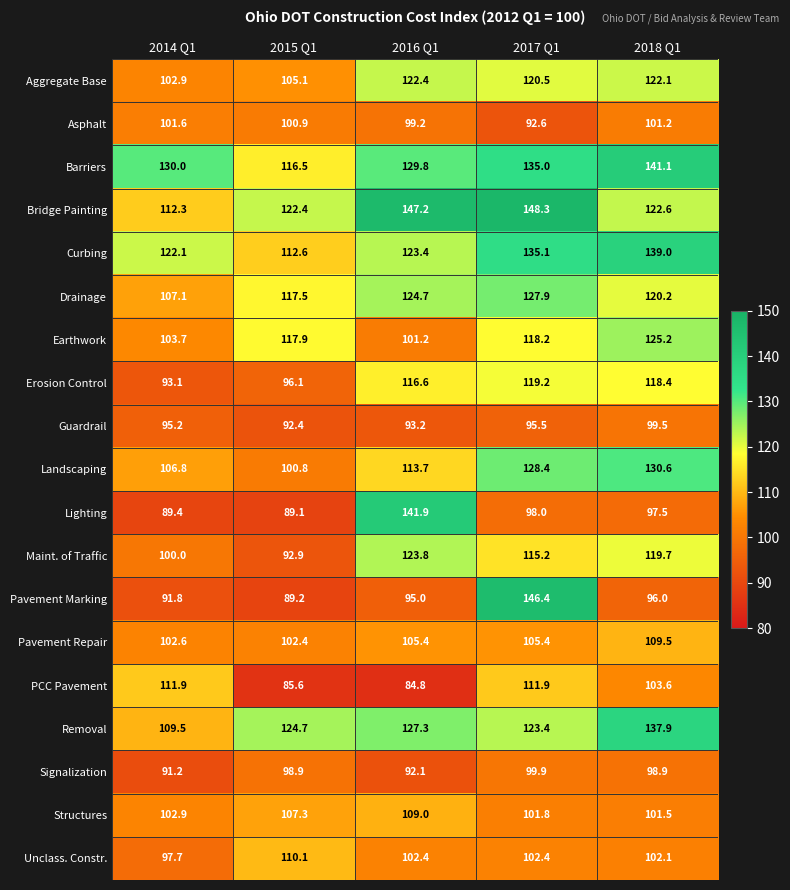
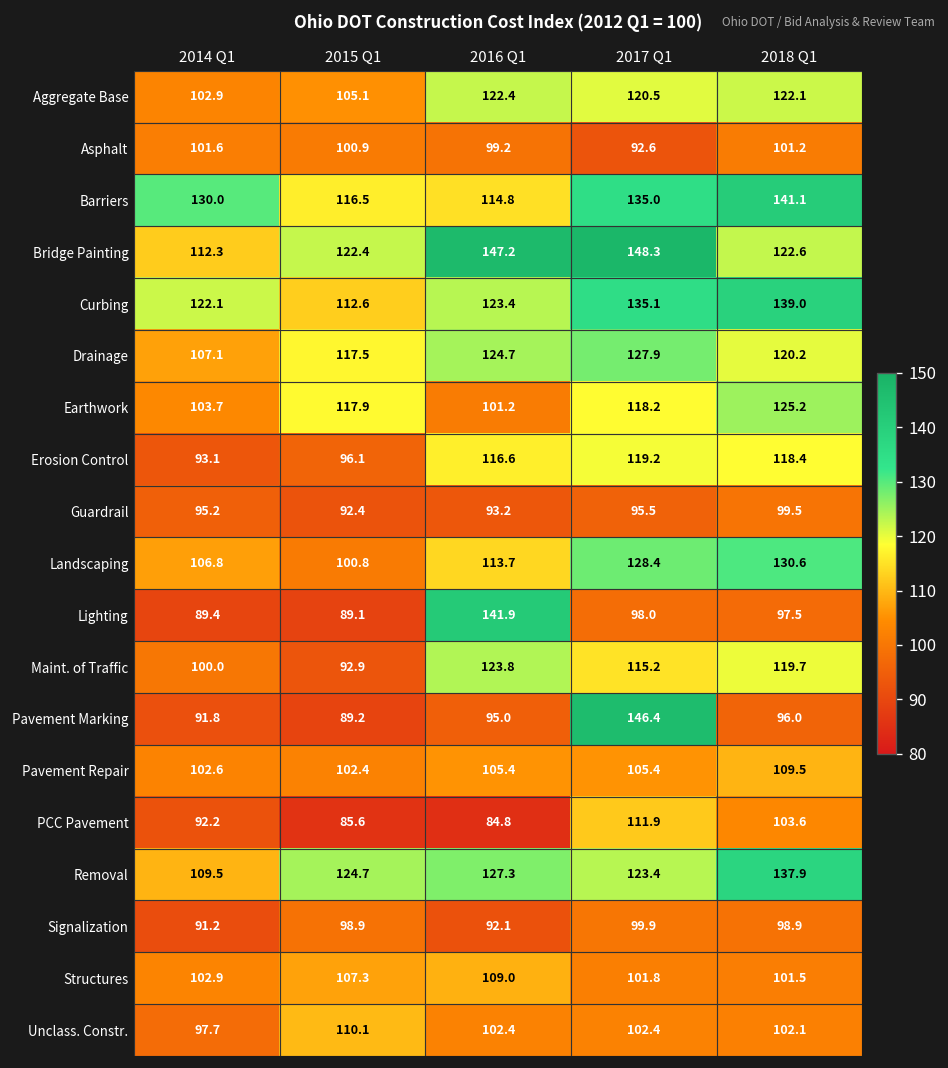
Barriers, 2016 Q1: 129.8 -> 114.8
PCC Pavement, 2014 Q1: 111.9 -> 92.2
